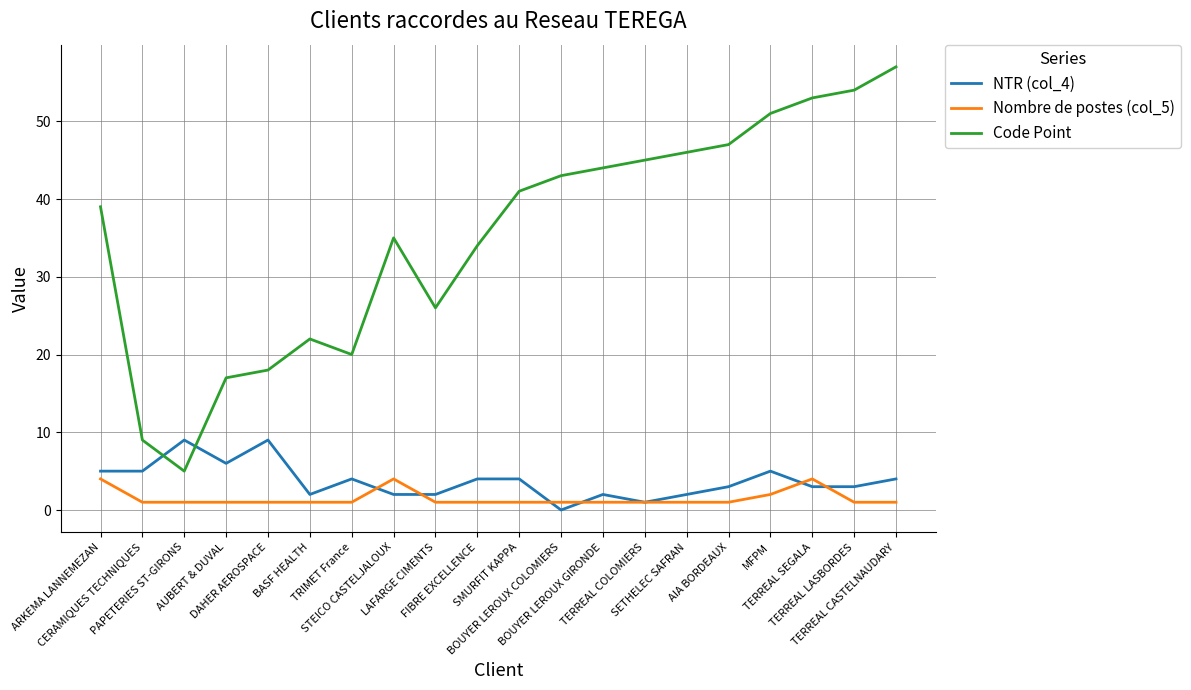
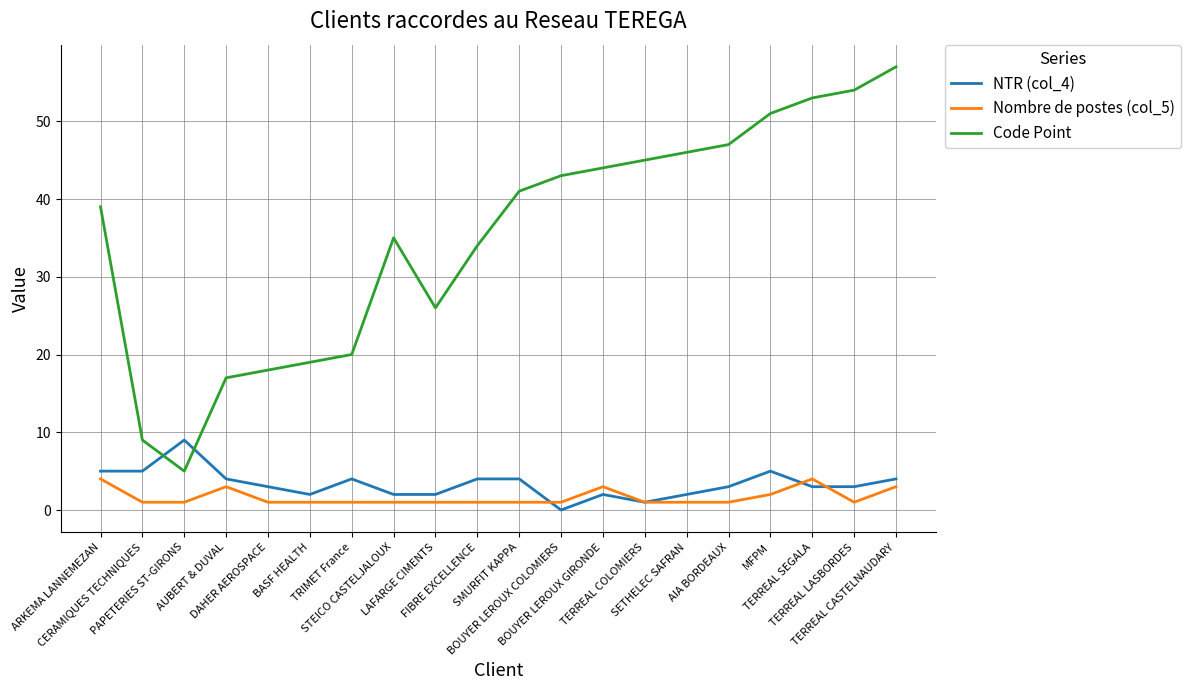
NTR (col_4), AUBERT & DUVAL: 6 -> 4
Nombre de postes (col_5), AUBERT & DUVAL: 1 -> 3
NTR (col_4), DAHER AEROSPACE: 9 -> 3
Code Point, BASF HEALTH: 22 -> 19
Nombre de postes (col_5), STEICO CASTELJALOUX: 4 -> 1
Nombre de postes (col_5), BOUYER LEROUX GIRONDE: 1 -> 3
Nombre de postes (col_5), TERREAL CASTELNAUDARY: 1 -> 3
